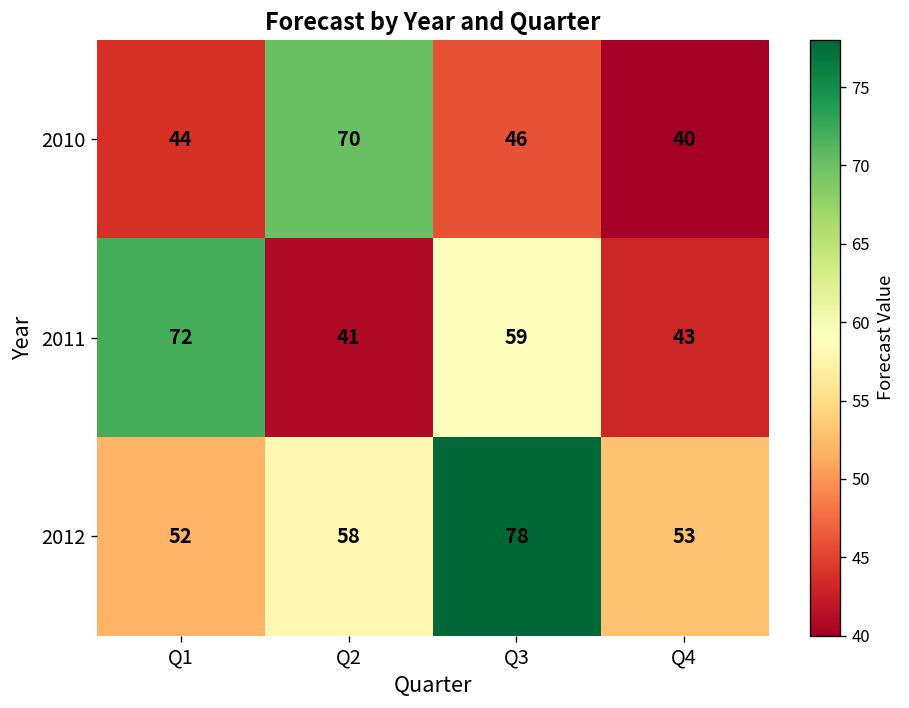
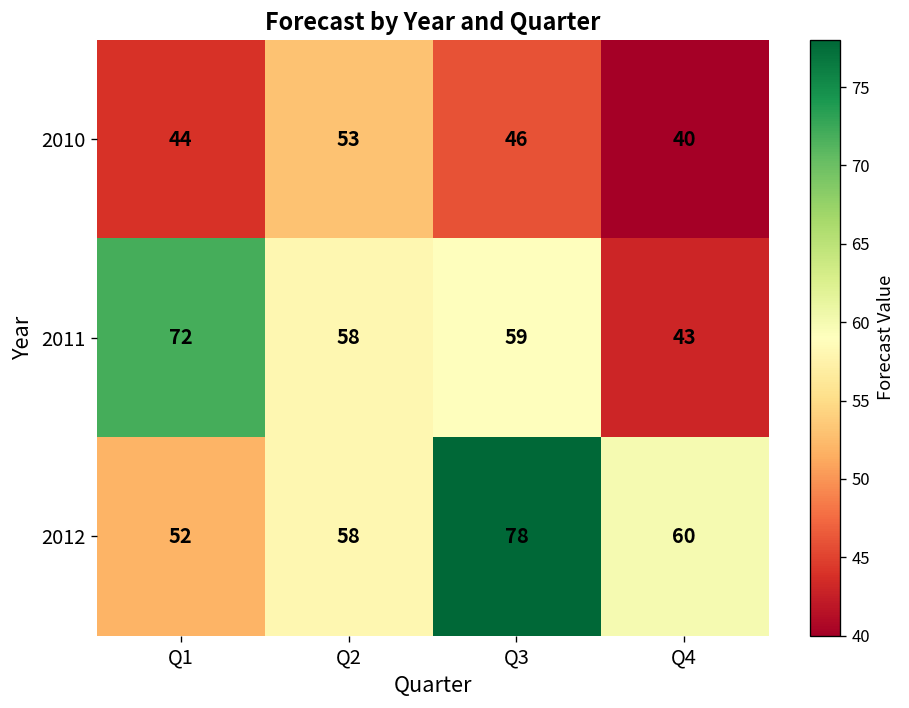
2010, Q2: 70 -> 53
2011, Q2: 41 -> 58
2012, Q4: 53 -> 60
